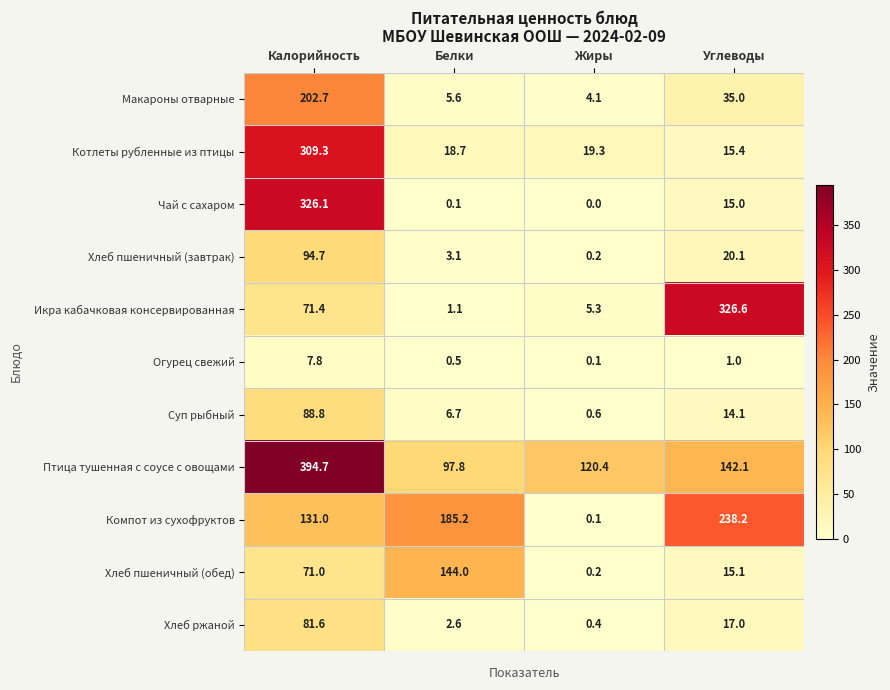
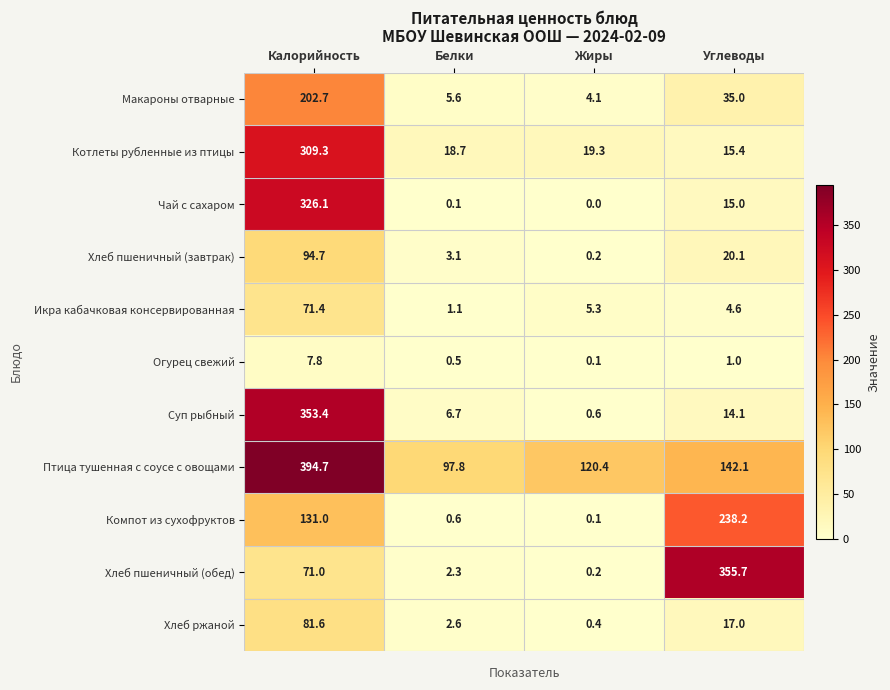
Икра кабачковая консервированная, Углеводы: 326.6 -> 4.6
Суп рыбный, Калорийность: 88.8 -> 353.4
Компот из сухофруктов, Белки: 185.2 -> 0.6
Хлеб пшеничный (обед), Белки: 144.0 -> 2.3
Хлеб пшеничный (обед), Углеводы: 15.1 -> 355.7
